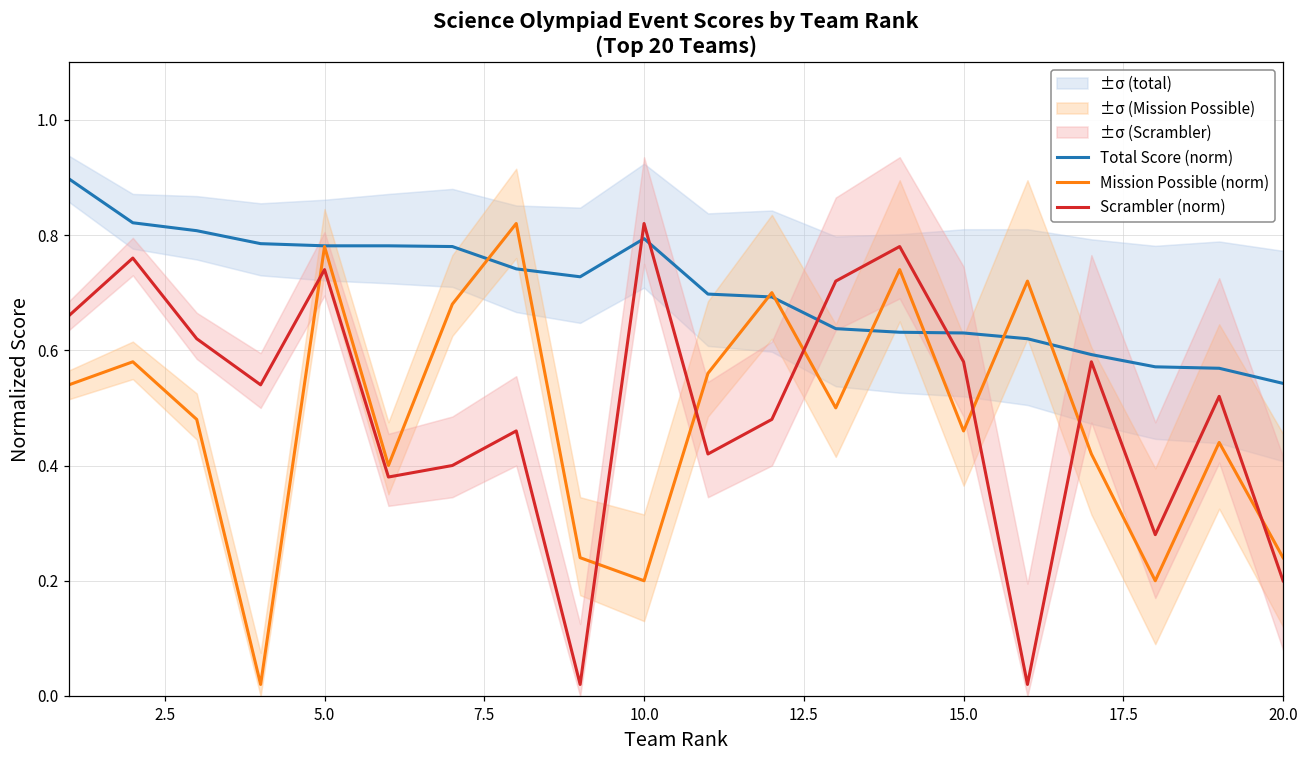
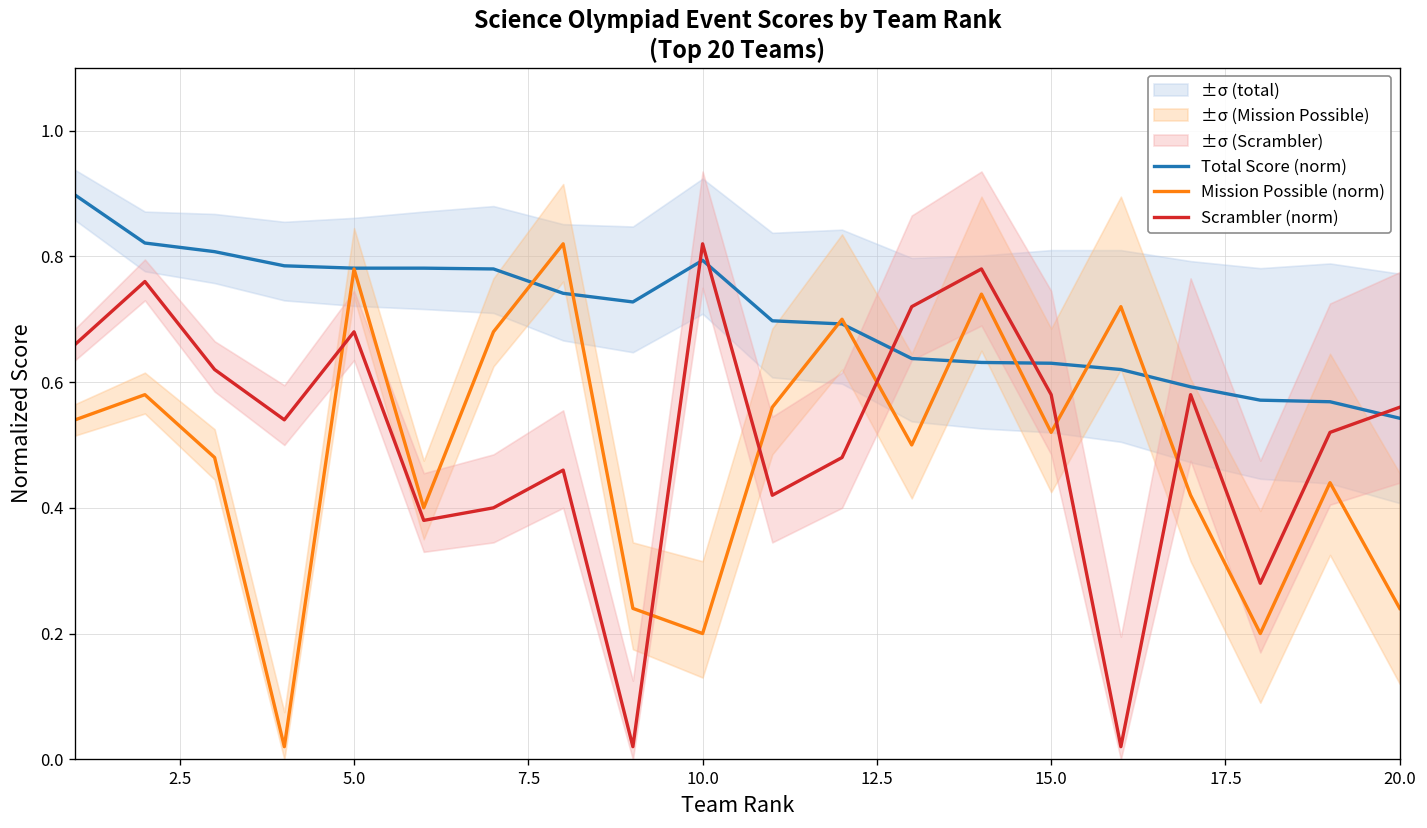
Scrambler (norm), 5.0: 0.74 -> 0.68
Mission Possible (norm), 15.0: 0.46 -> 0.52
Scrambler (norm), 20.0: 0.20 -> 0.56
